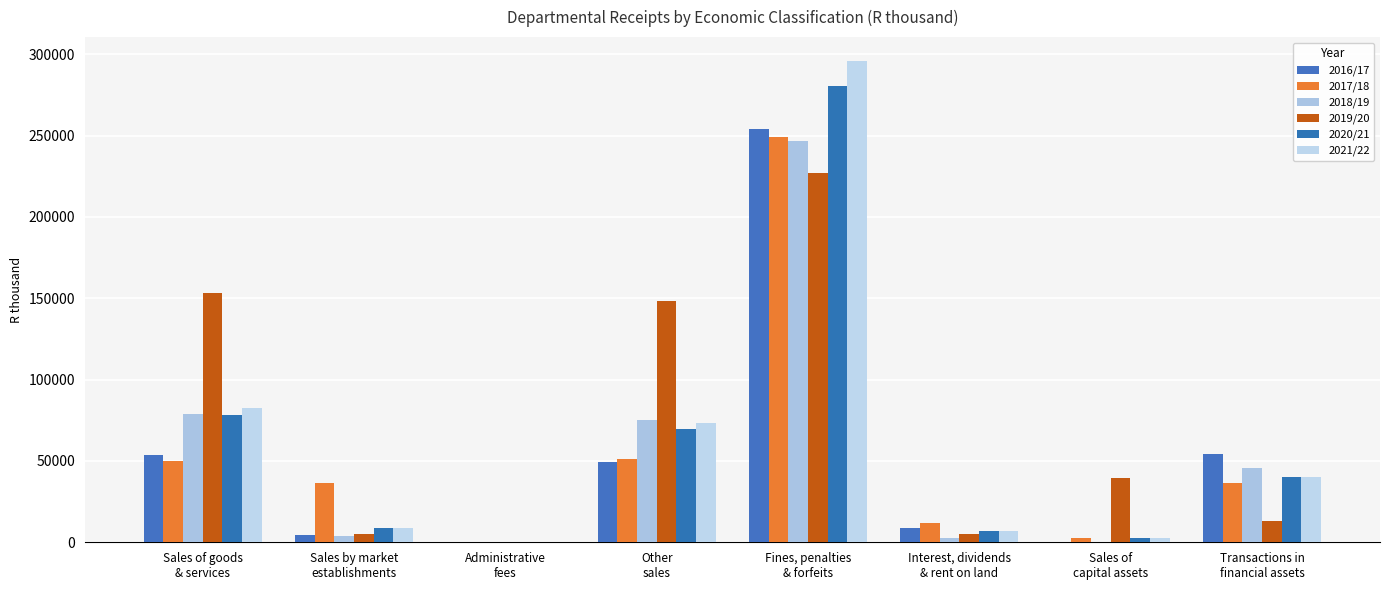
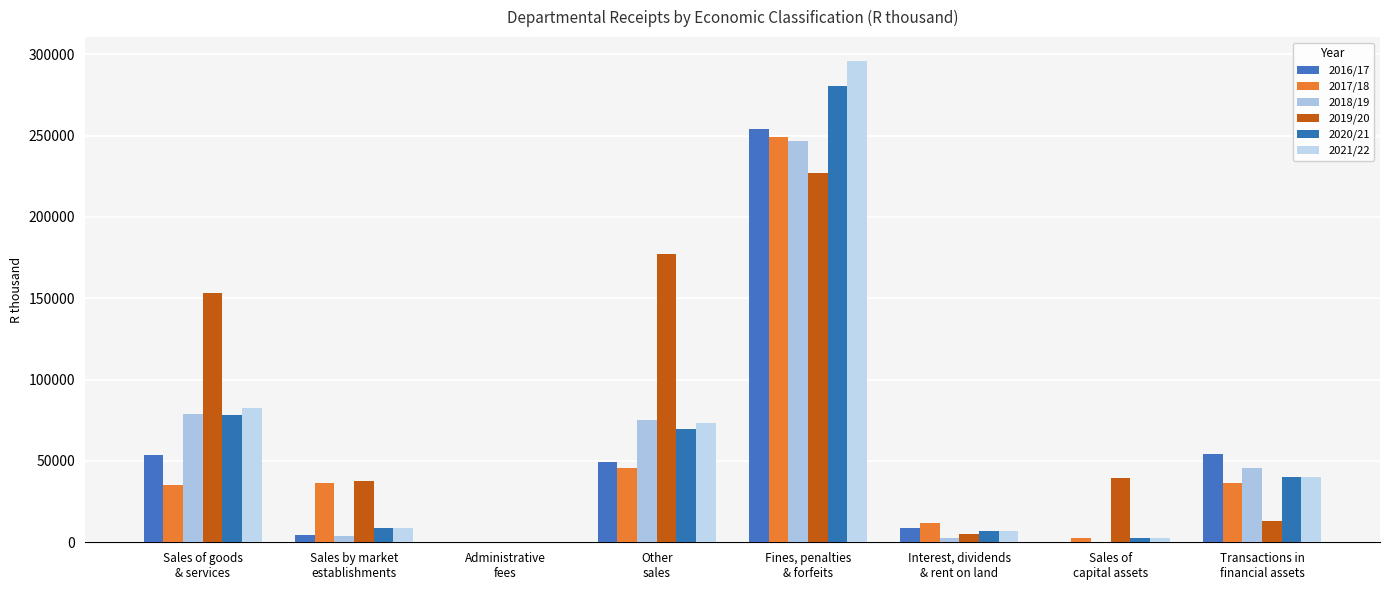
2017/18, Sales of goods & services: 50000 -> 35000
2019/20, Sales by market establishments: 5000 -> 38000
2017/18, Other sales: 51000 -> 46000
2019/20, Other sales: 148000 -> 178000
